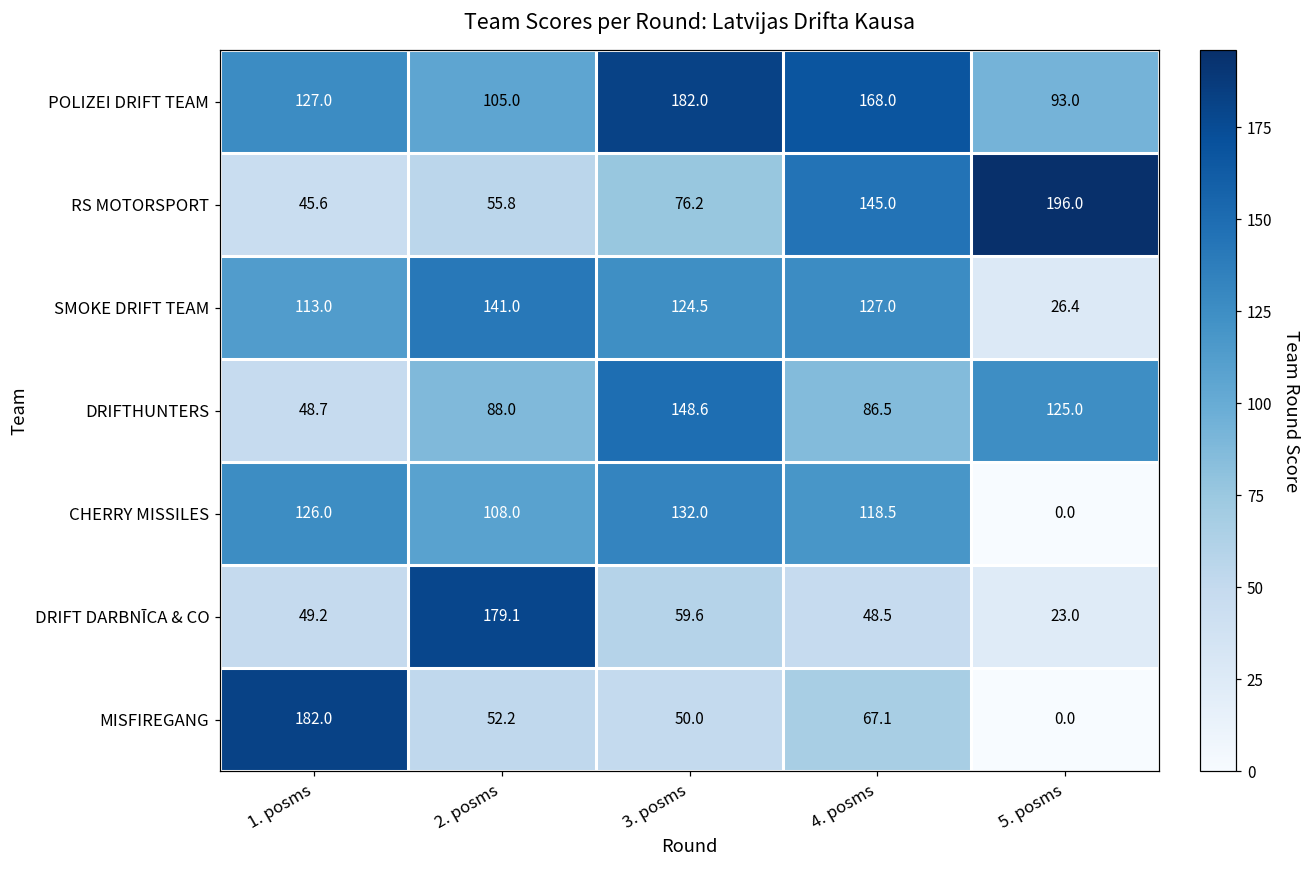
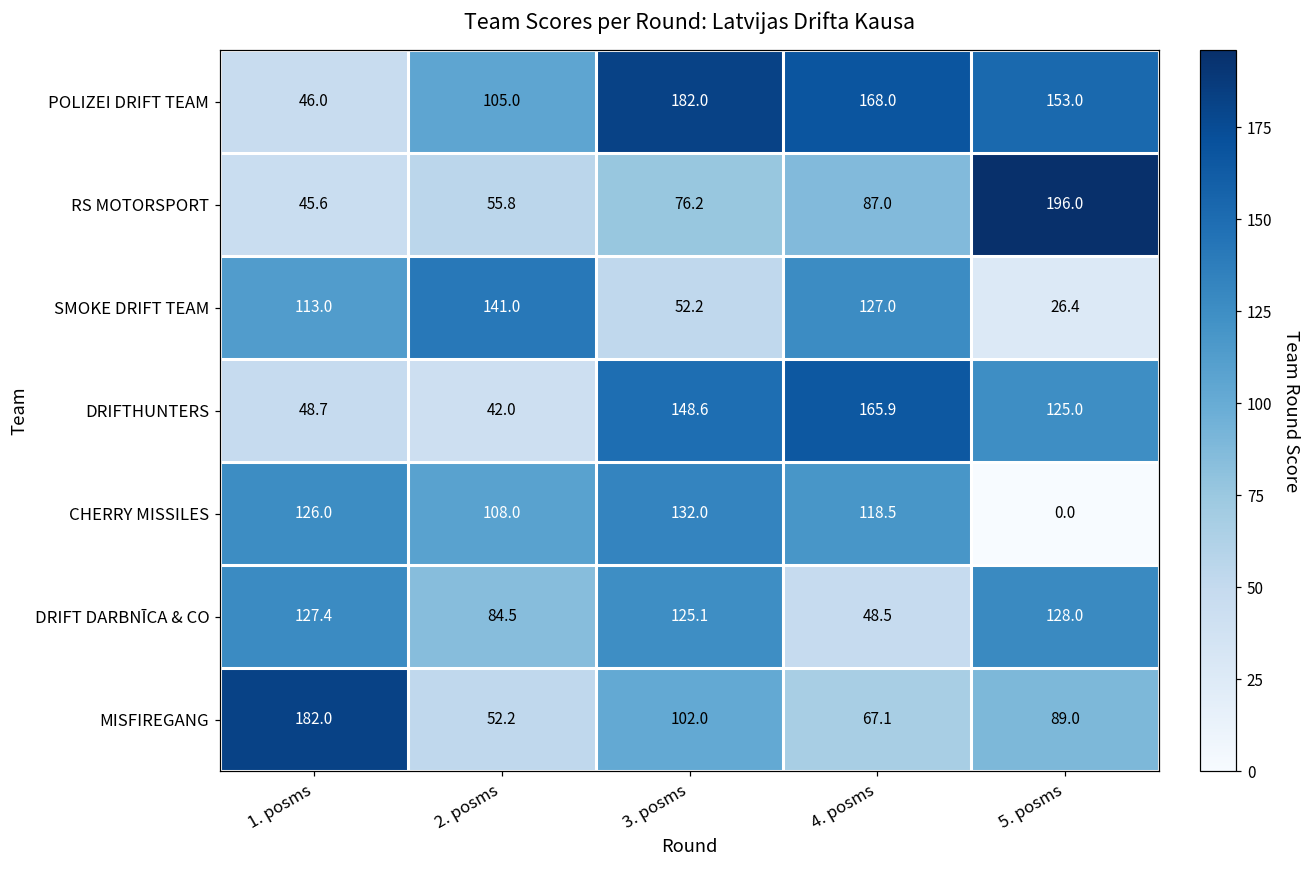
POLIZEI DRIFT TEAM, 1. posms: 127.0 -> 46.0
POLIZEI DRIFT TEAM, 5. posms: 93.0 -> 153.0
RS MOTORSPORT, 4. posms: 145.0 -> 87.0
SMOKE DRIFT TEAM, 3. posms: 124.5 -> 52.2
DRIFTHUNTERS, 2. posms: 88.0 -> 42.0
DRIFTHUNTERS, 4. posms: 86.5 -> 165.9
DRIFT DARBNĪCA & CO, 1. posms: 49.2 -> 127.4
DRIFT DARBNĪCA & CO, 2. posms: 179.1 -> 84.5
DRIFT DARBNĪCA & CO, 3. posms: 59.6 -> 125.1
DRIFT DARBNĪCA & CO, 5. posms: 23.0 -> 128.0
MISFIREGANG, 3. posms: 50.0 -> 102.0
MISFIREGANG, 5. posms: 0.0 -> 89.0
